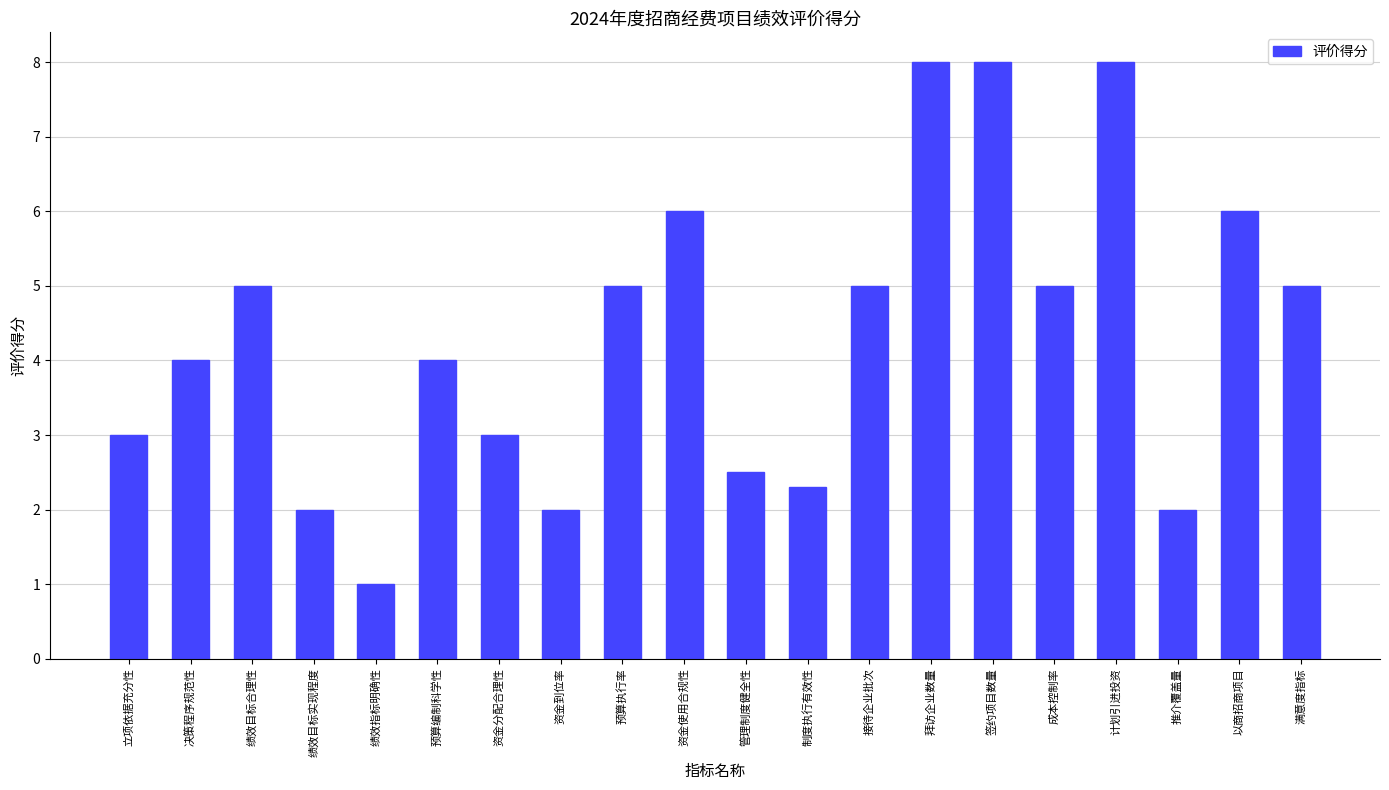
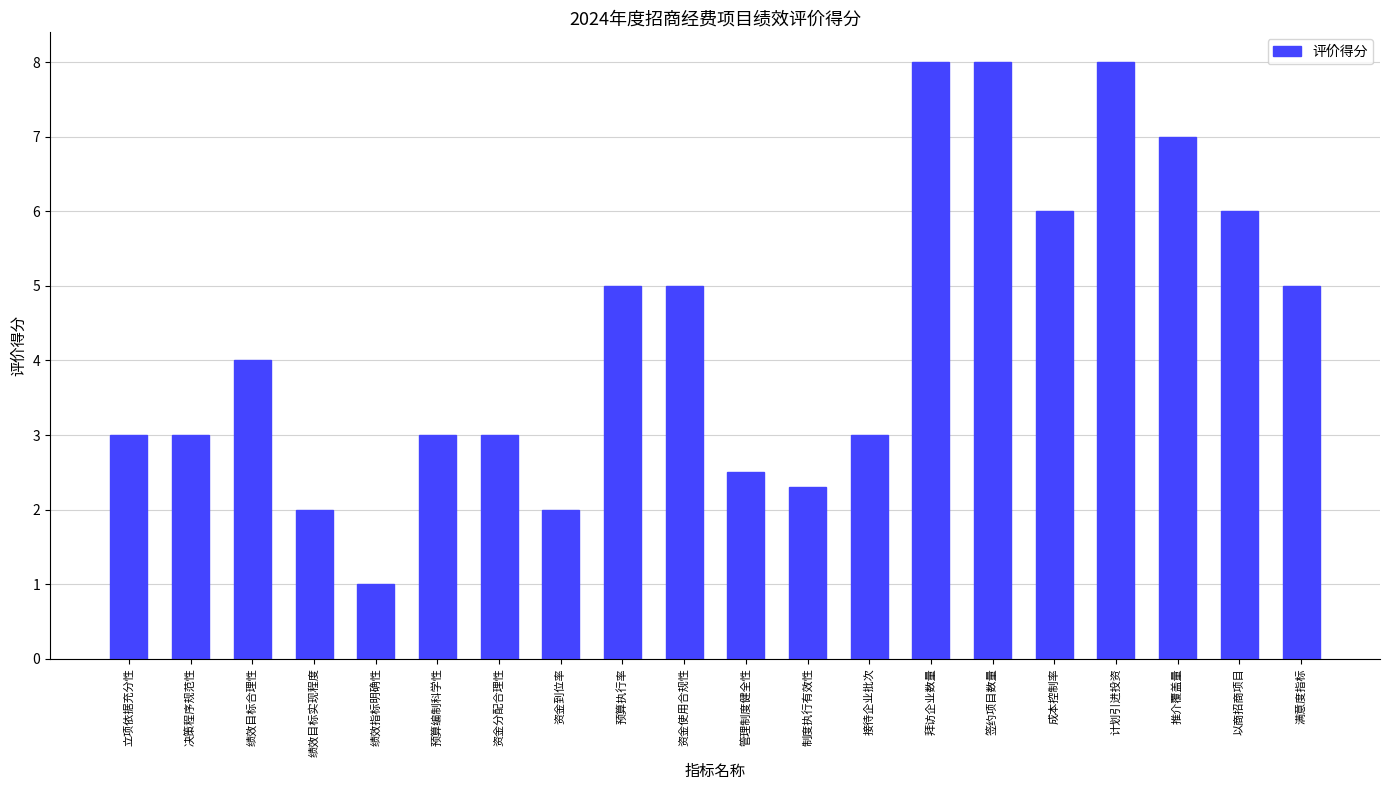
决策程序规范性: 4 -> 3
绩效目标合理性: 5 -> 4
预算编制科学性: 4 -> 3
资金使用合规性: 6 -> 5
接待企业批次: 5 -> 3
成本控制率: 5 -> 6
推介覆盖量: 2 -> 7
